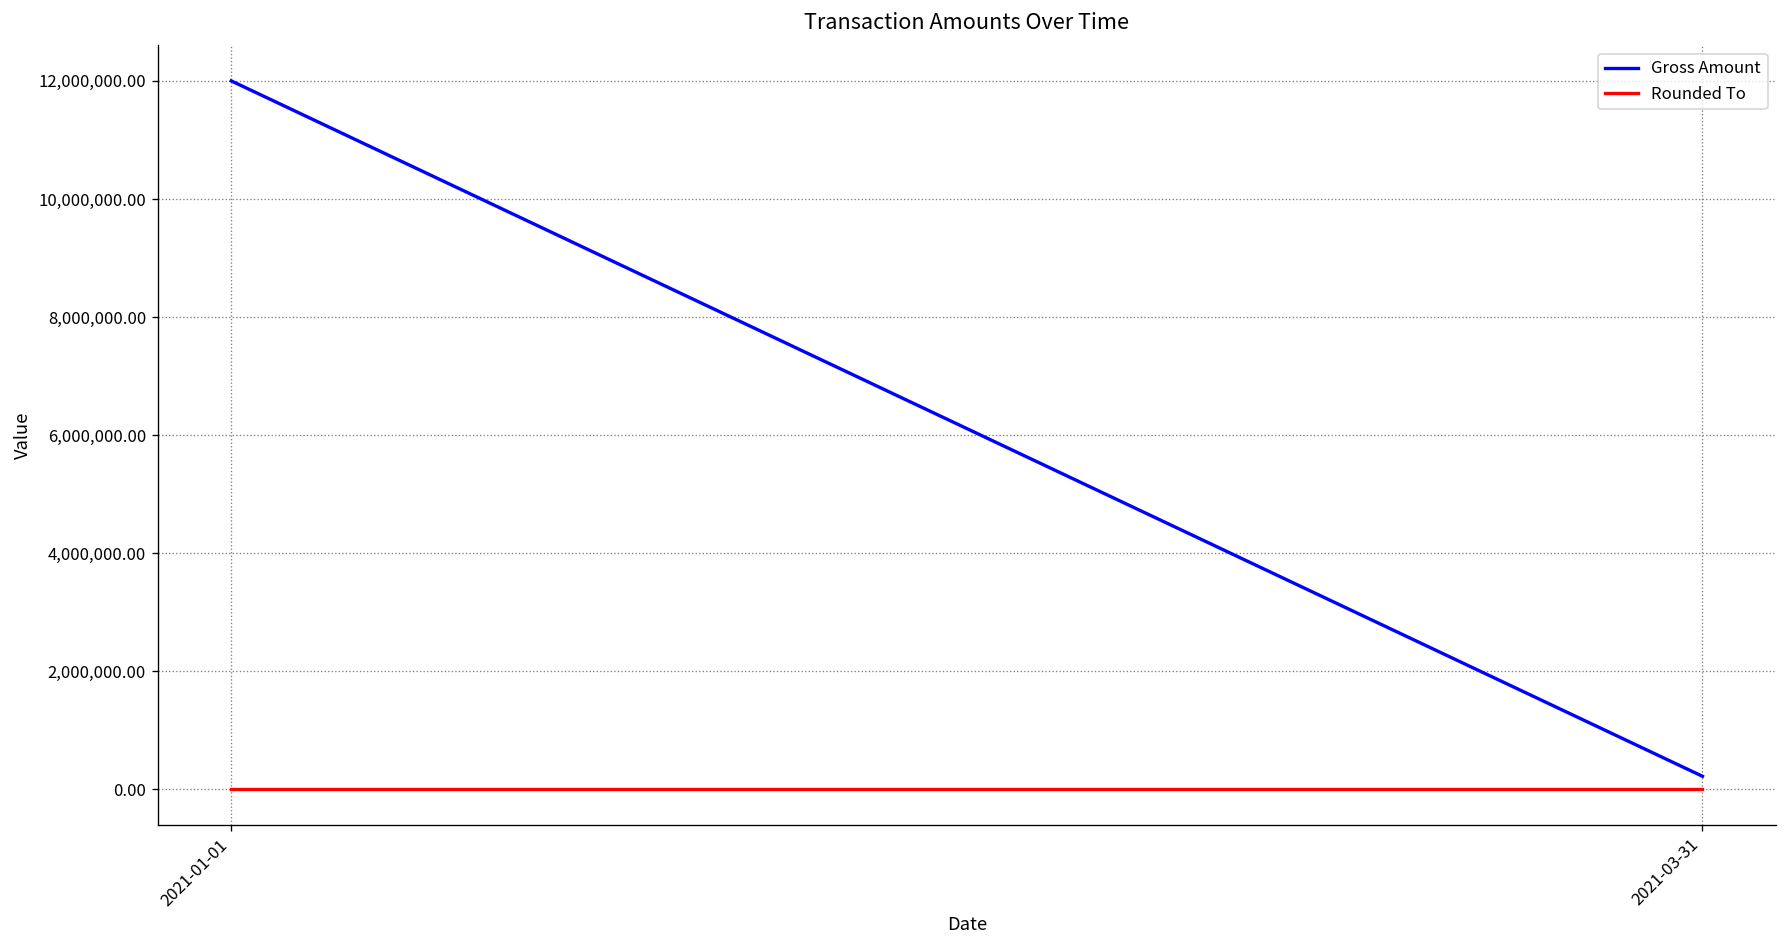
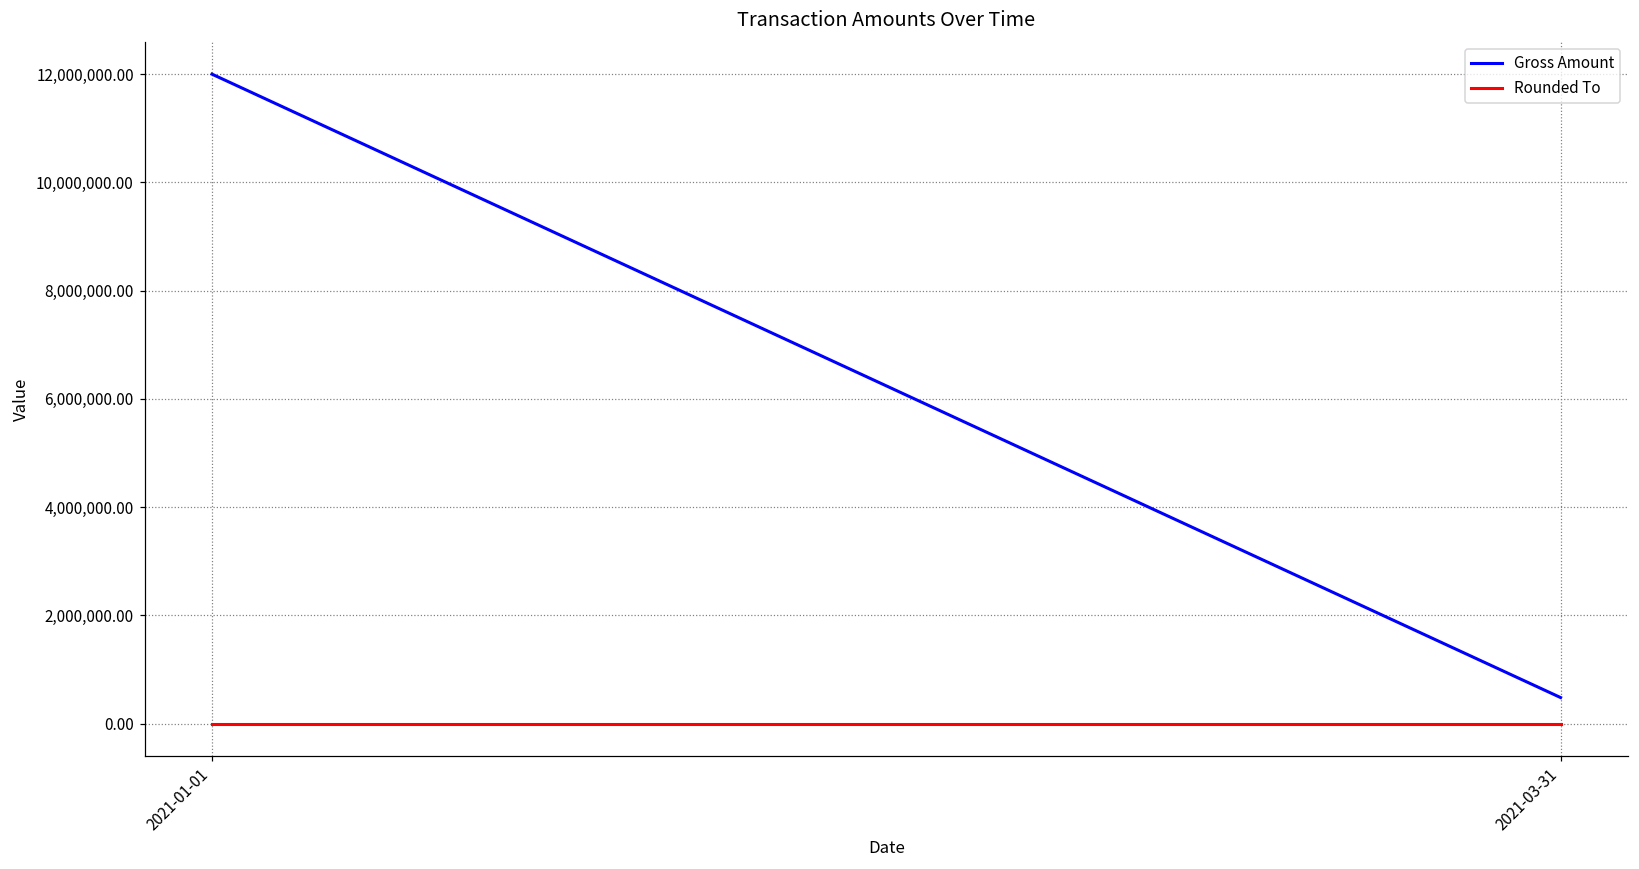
Gross Amount, 2021-03-31: 200,000 -> 500,000
